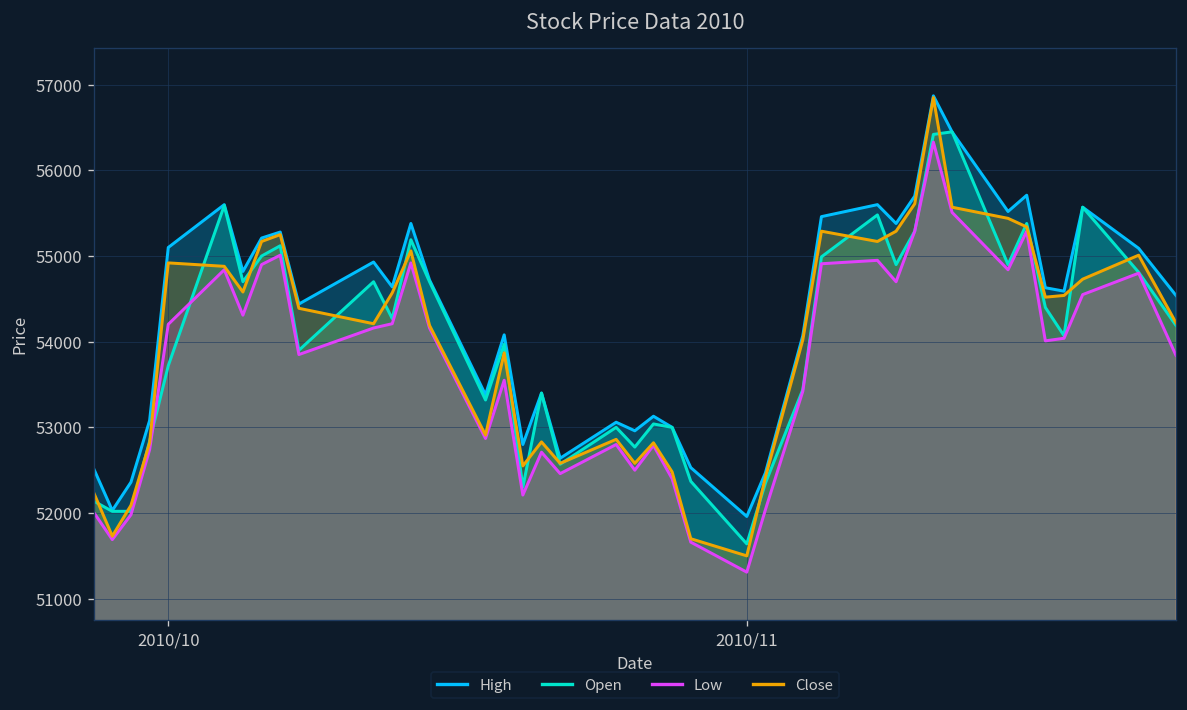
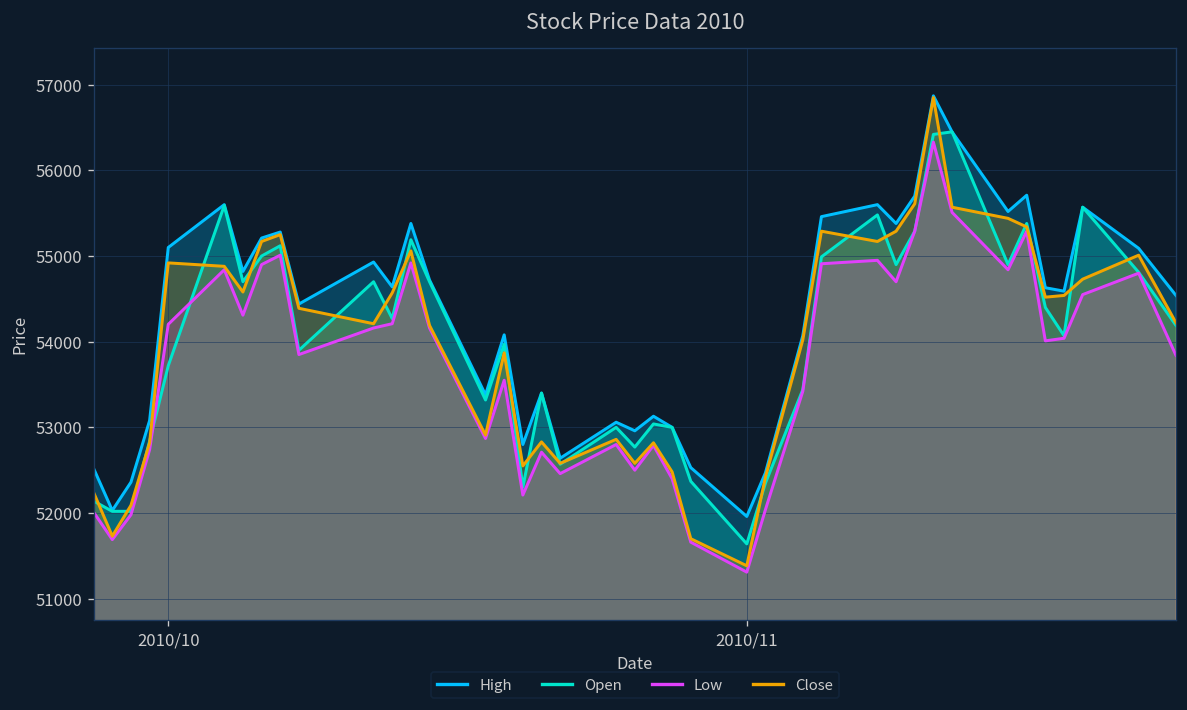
Close, 2010/11: 51500 -> 51400
